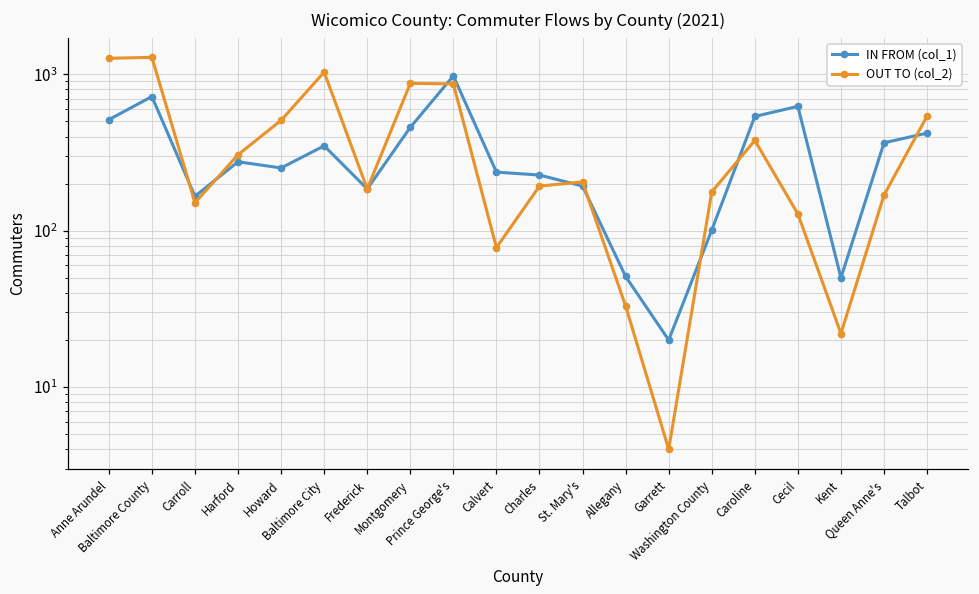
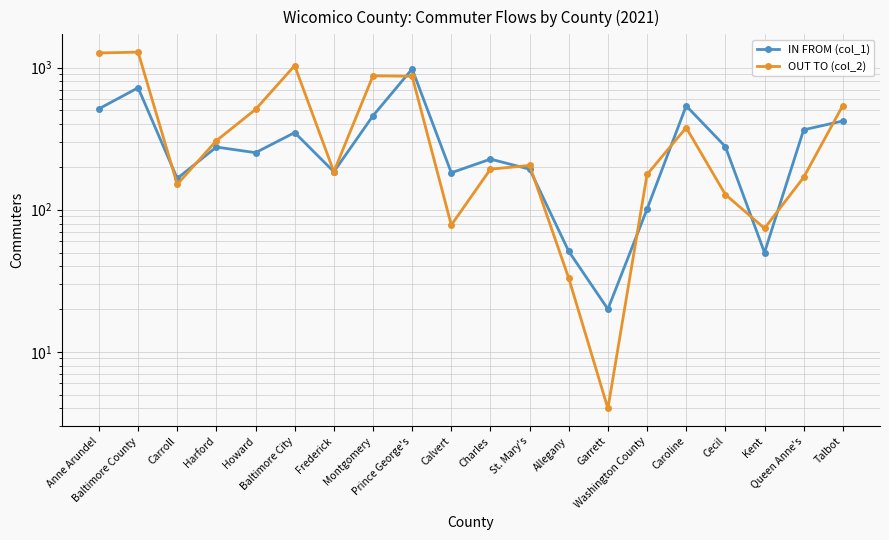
IN FROM (col_1), Calvert: 240 -> 180
IN FROM (col_1), Cecil: 600 -> 280
OUT TO (col_2), Kent: 22 -> 70
